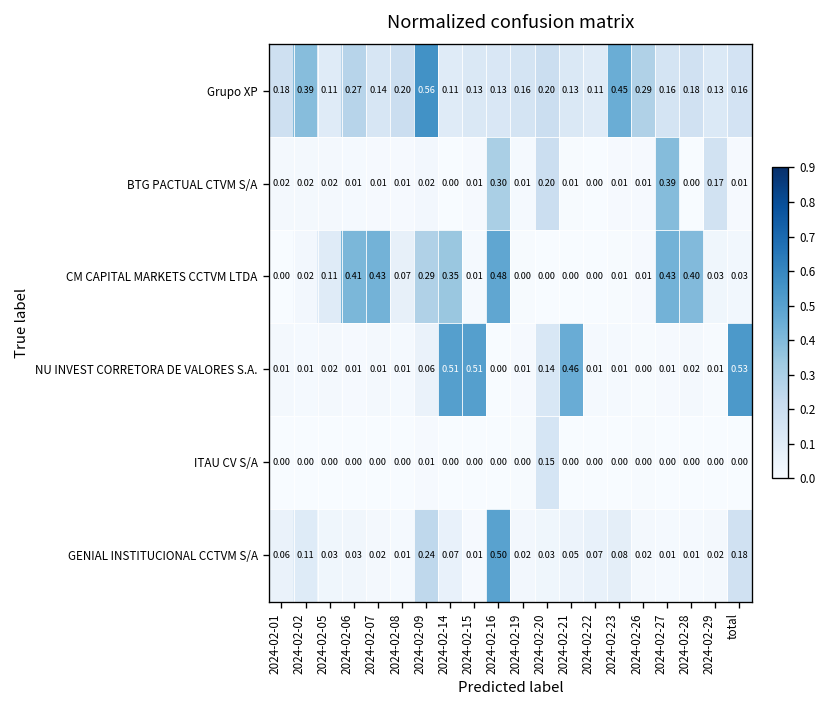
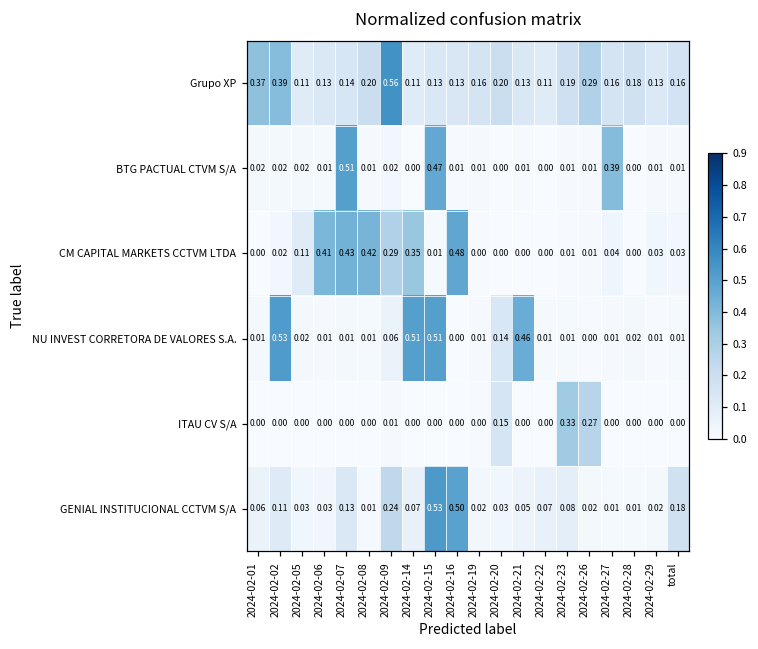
Grupo XP, 2024-02-01: 0.18 -> 0.37
Grupo XP, 2024-02-06: 0.27 -> 0.13
Grupo XP, 2024-02-23: 0.45 -> 0.19
BTG PACTUAL CTVM S/A, 2024-02-07: 0.01 -> 0.51
BTG PACTUAL CTVM S/A, 2024-02-15: 0.01 -> 0.47
BTG PACTUAL CTVM S/A, 2024-02-16: 0.30 -> 0.01
BTG PACTUAL CTVM S/A, 2024-02-20: 0.20 -> 0.00
BTG PACTUAL CTVM S/A, 2024-02-29: 0.17 -> 0.01
CM CAPITAL MARKETS CCTVM LTDA, 2024-02-08: 0.07 -> 0.42
CM CAPITAL MARKETS CCTVM LTDA, 2024-02-27: 0.43 -> 0.04
CM CAPITAL MARKETS CCTVM LTDA, 2024-02-28: 0.40 -> 0.00
NU INVEST CORRETORA DE VALORES S.A., 2024-02-02: 0.01 -> 0.53
NU INVEST CORRETORA DE VALORES S.A., total: 0.53 -> 0.01
ITAU CV S/A, 2024-02-23: 0.00 -> 0.33
ITAU CV S/A, 2024-02-26: 0.00 -> 0.27
GENIAL INSTITUCIONAL CCTVM S/A, 2024-02-07: 0.02 -> 0.13
GENIAL INSTITUCIONAL CCTVM S/A, 2024-02-15: 0.01 -> 0.53
